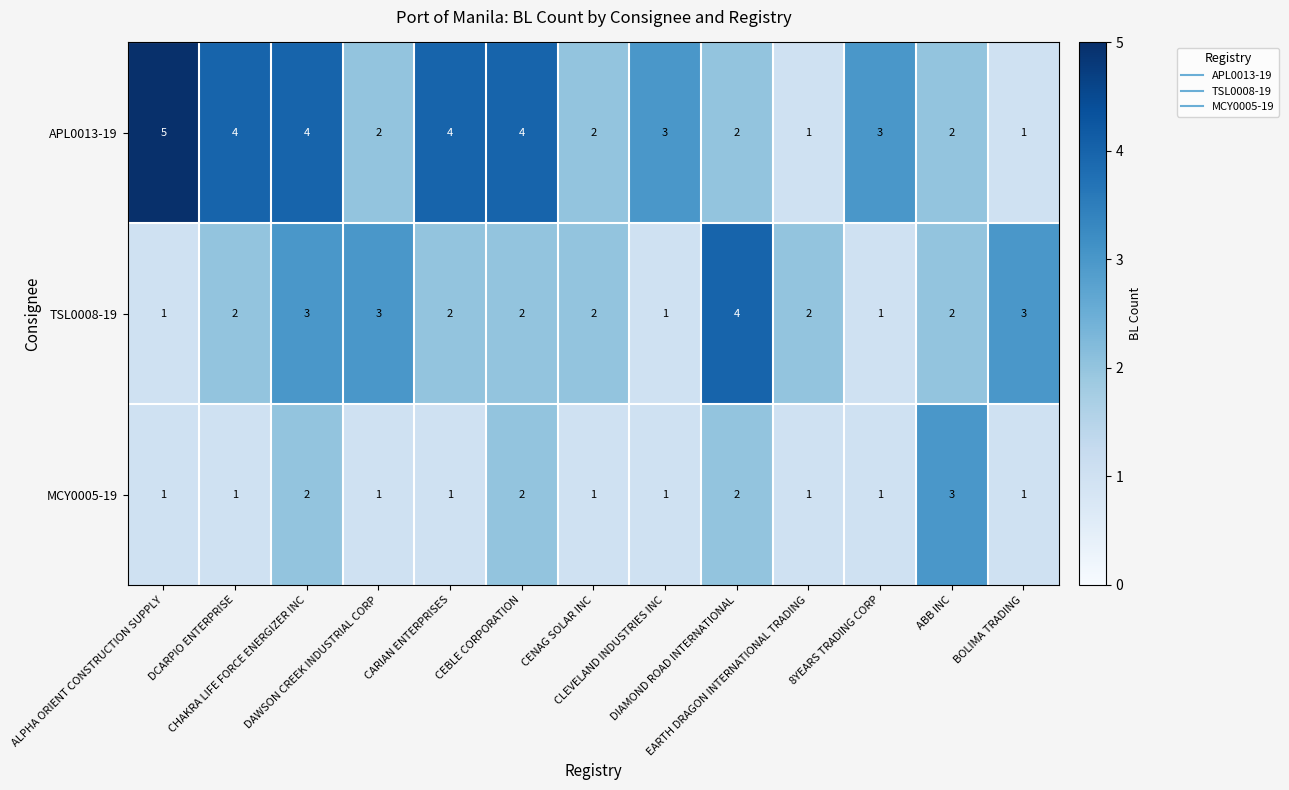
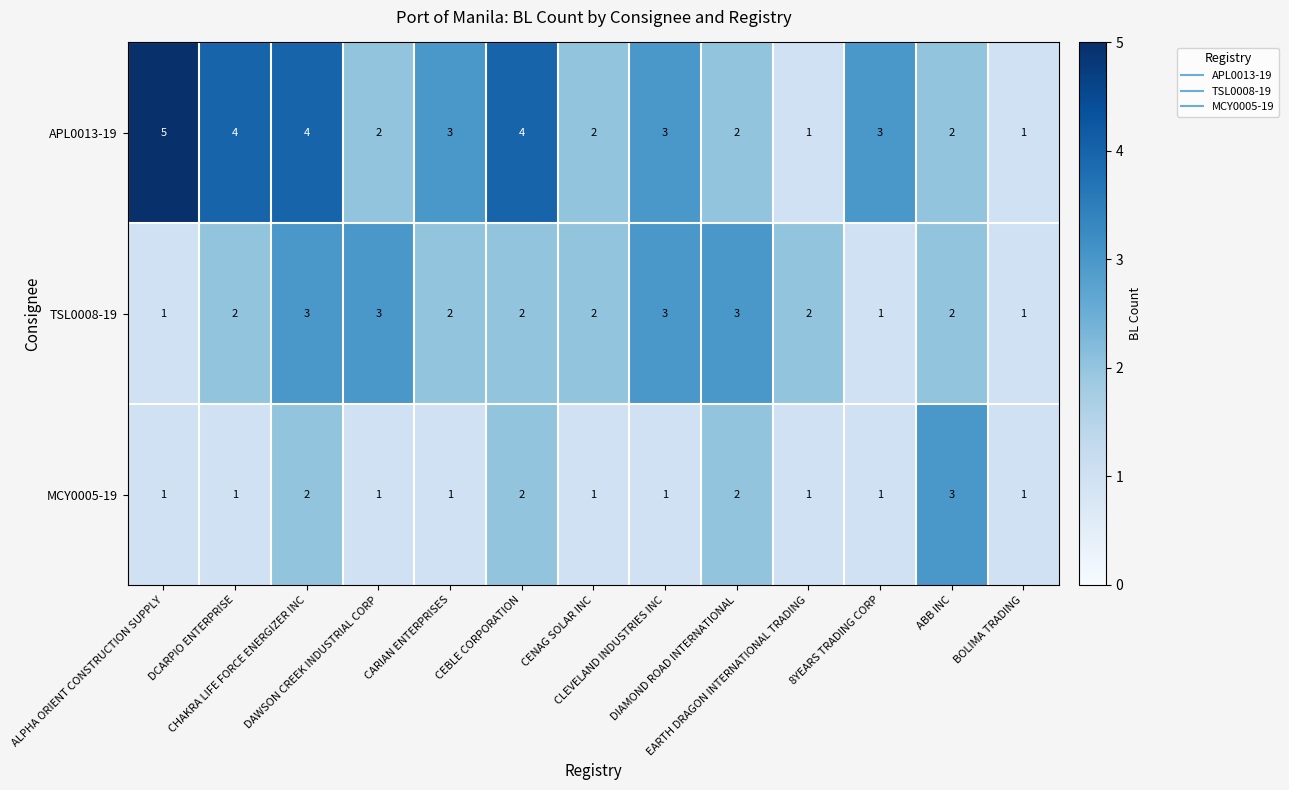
APL0013-19, CARIAN ENTERPRISES: 4 -> 3
TSL0008-19, CLEVELAND INDUSTRIES INC: 1 -> 3
TSL0008-19, DIAMOND ROAD INTERNATIONAL: 4 -> 3
TSL0008-19, BOLIMA TRADING: 3 -> 1
